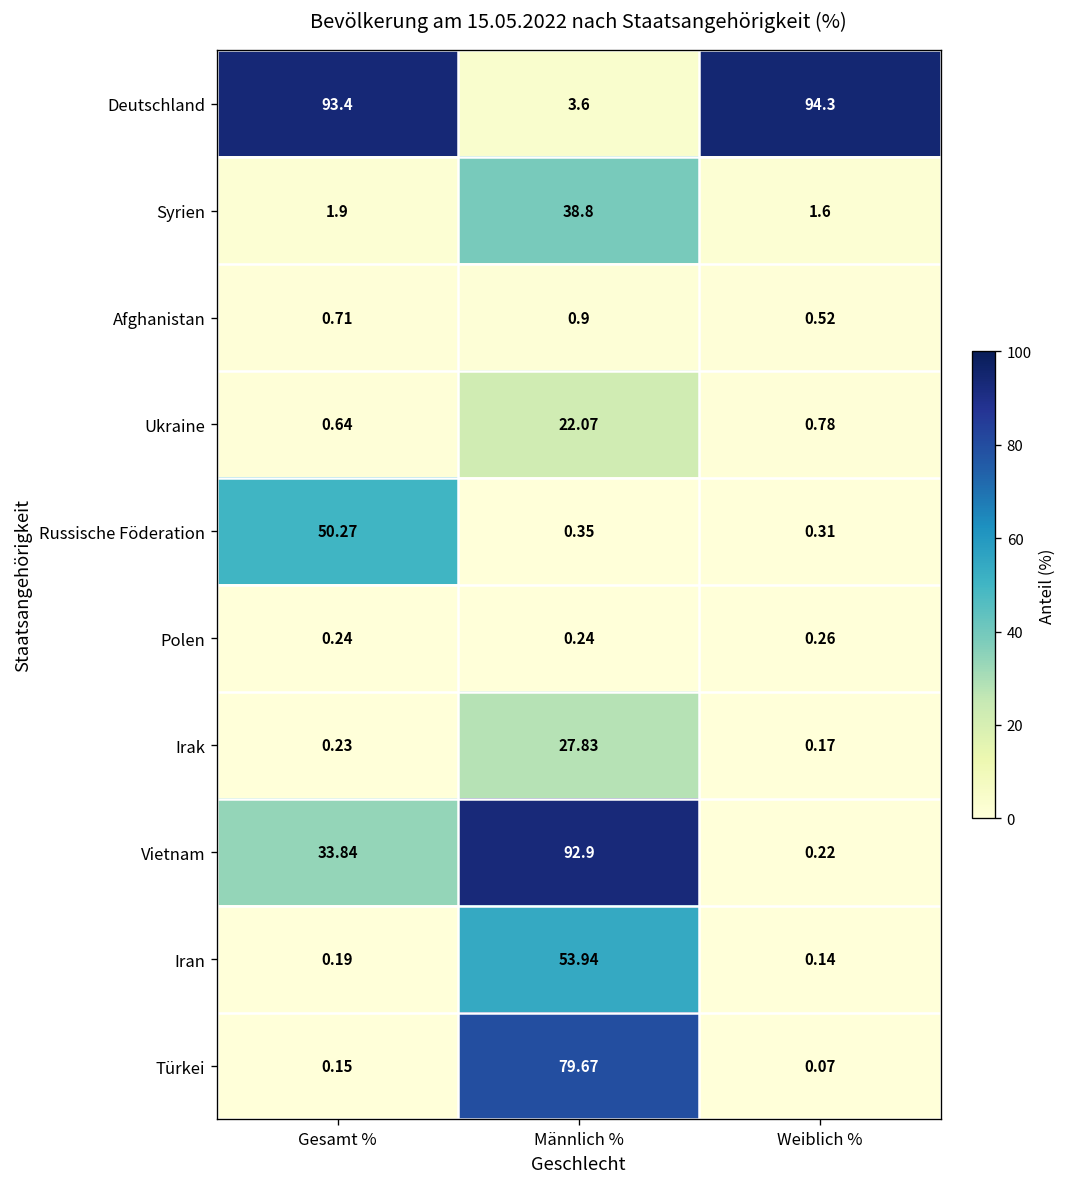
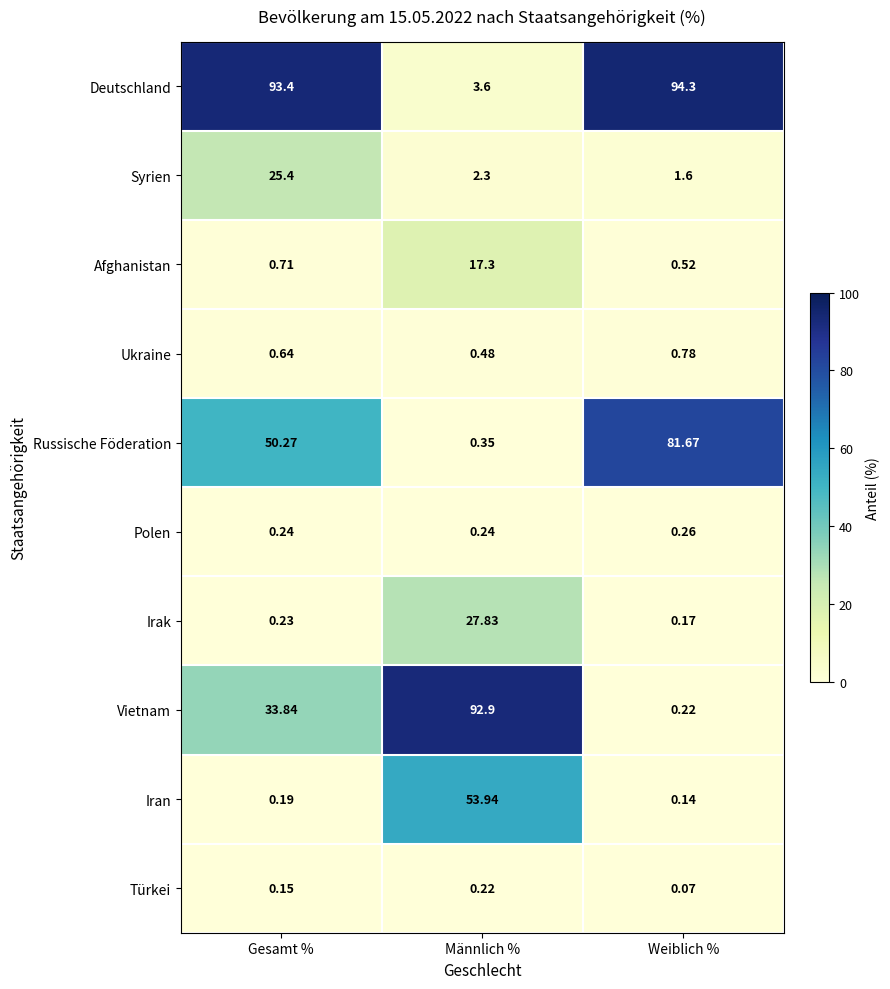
Syrien, Gesamt %: 1.9 -> 25.4
Syrien, Männlich %: 38.8 -> 2.3
Afghanistan, Männlich %: 0.9 -> 17.3
Ukraine, Männlich %: 22.07 -> 0.48
Russische Föderation, Weiblich %: 0.31 -> 81.67
Türkei, Männlich %: 79.67 -> 0.22
